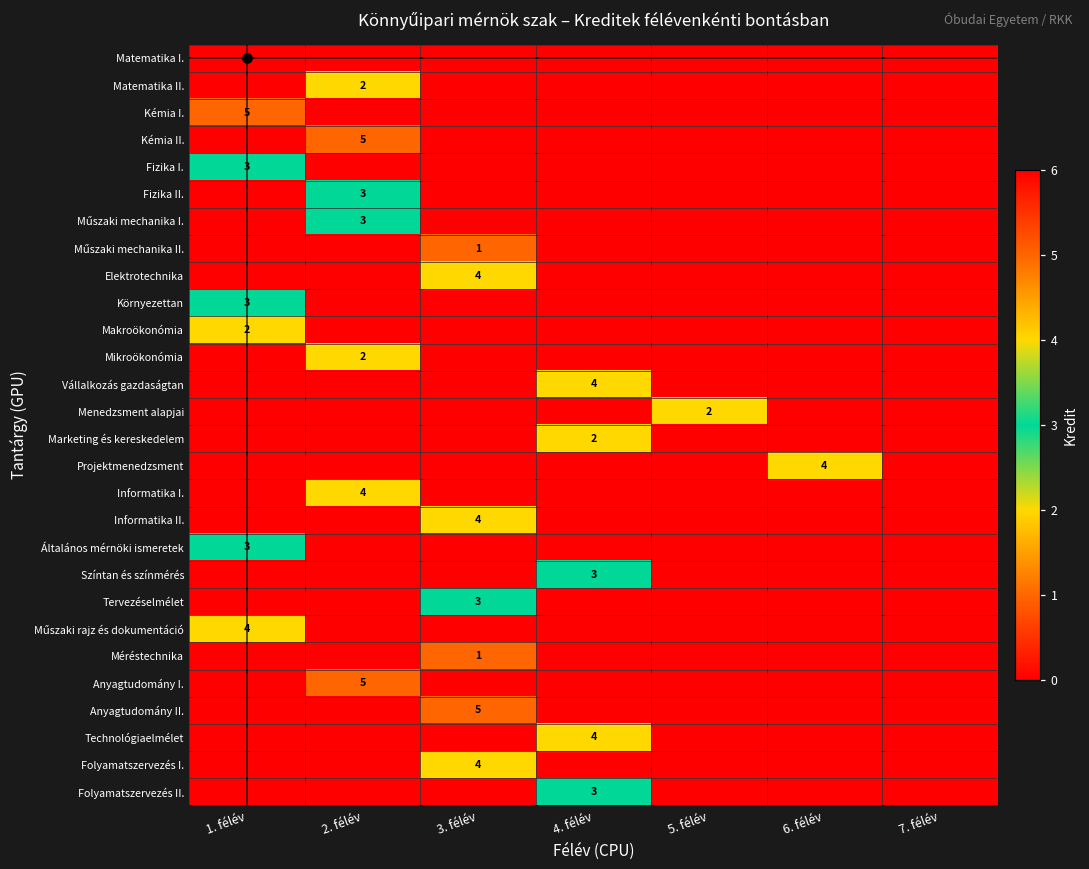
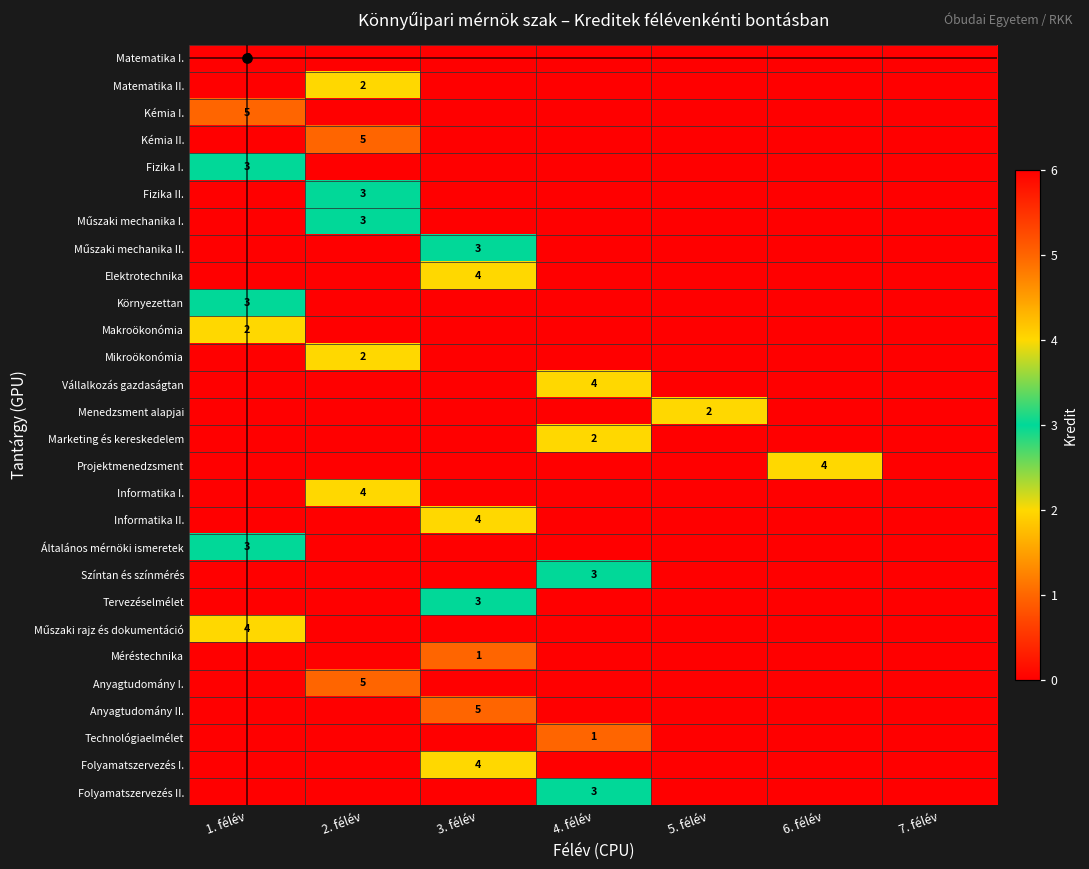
Műszaki mechanika II., 3. félév: 1 -> 3
Technológiaelmélet, 4. félév: 4 -> 1
